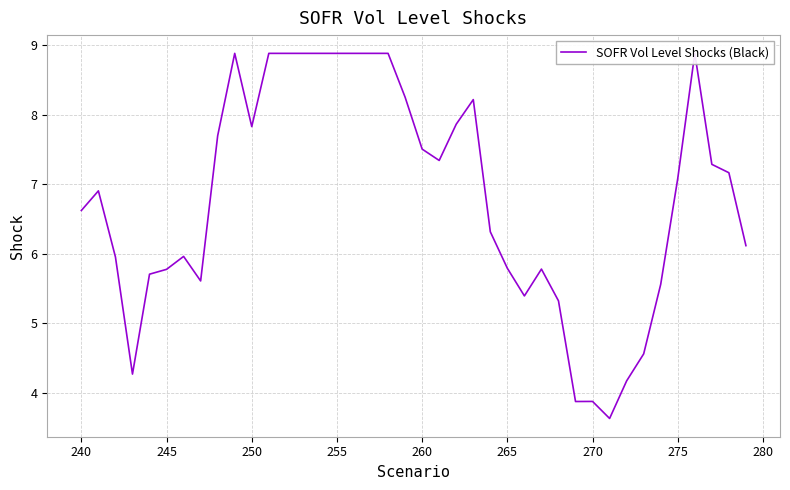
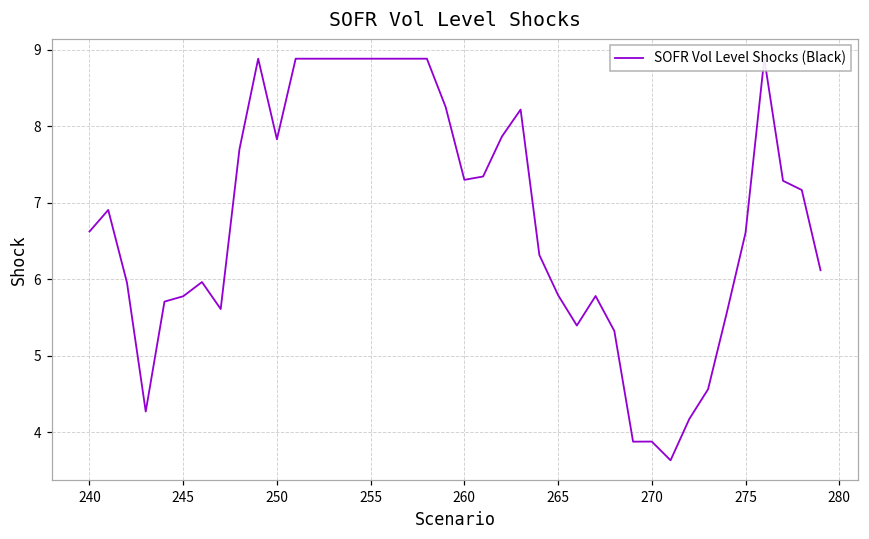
260: 7.5 -> 7.3
275: 7.1 -> 6.6
